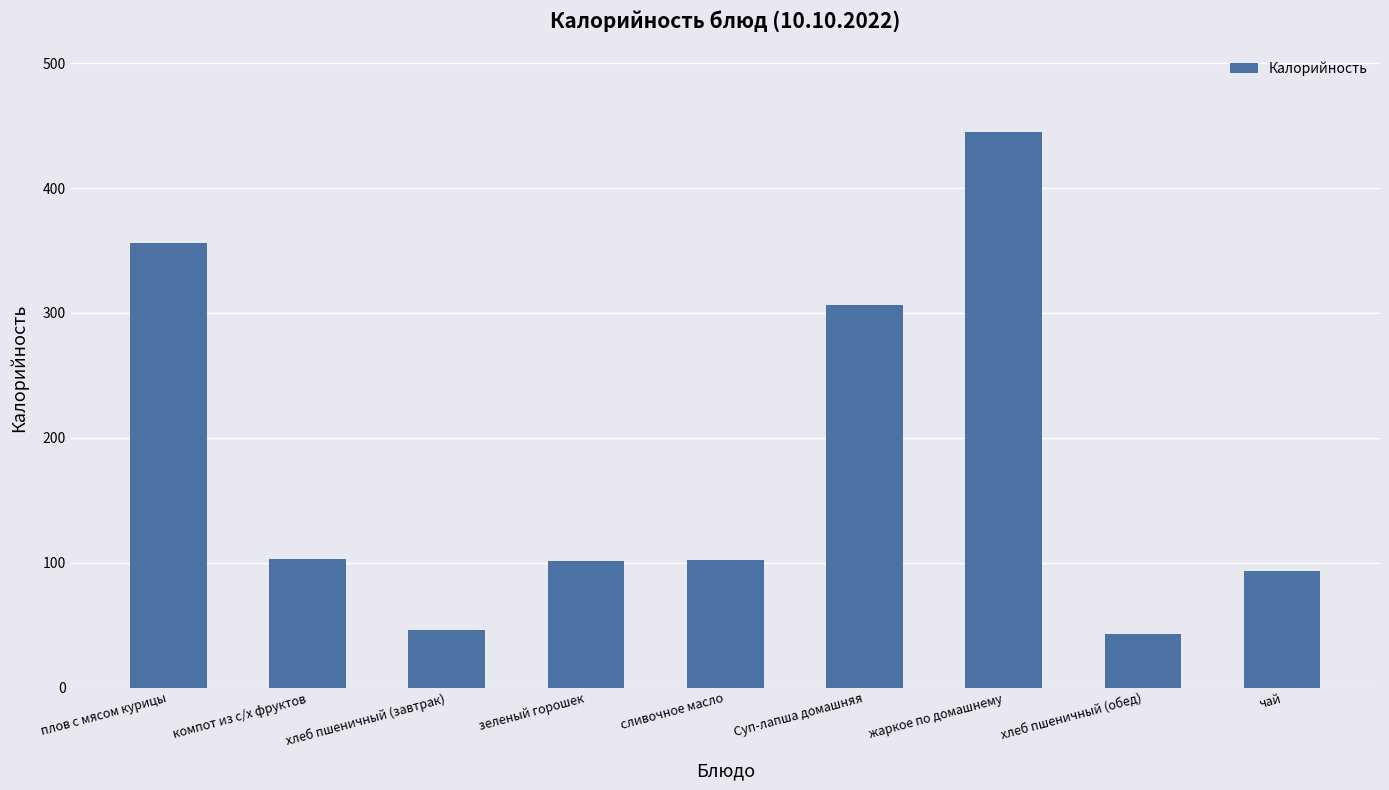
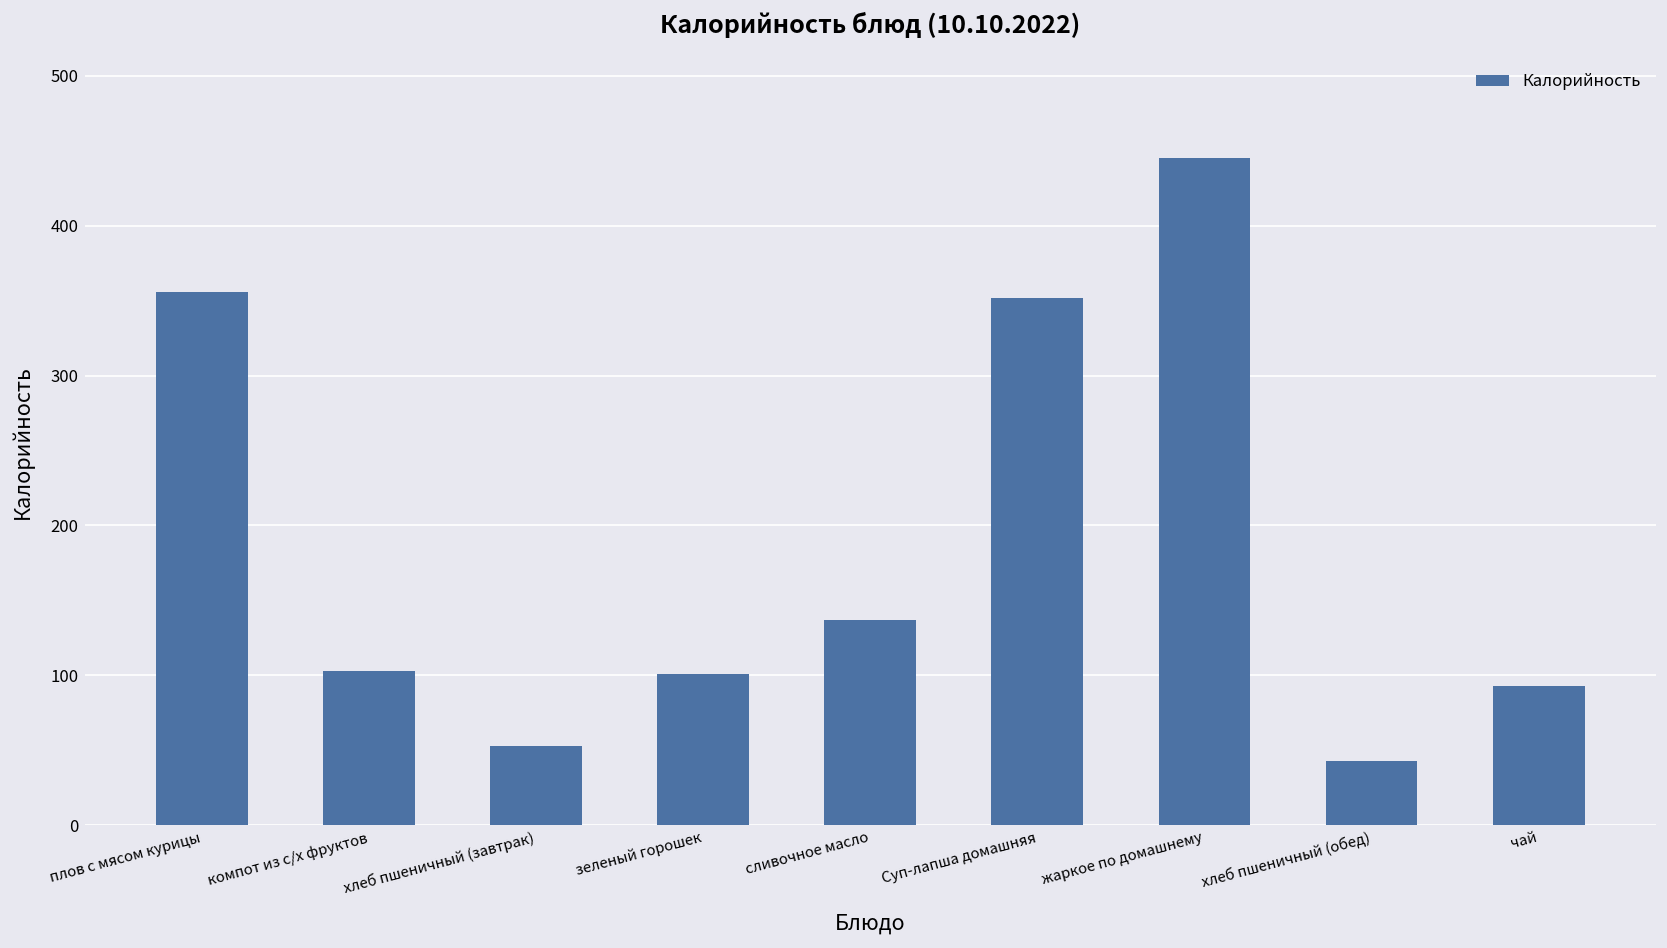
хлеб пшеничный (завтрак): 46 -> 53
сливочное масло: 102 -> 137
Суп-лапша домашняя: 306 -> 352
